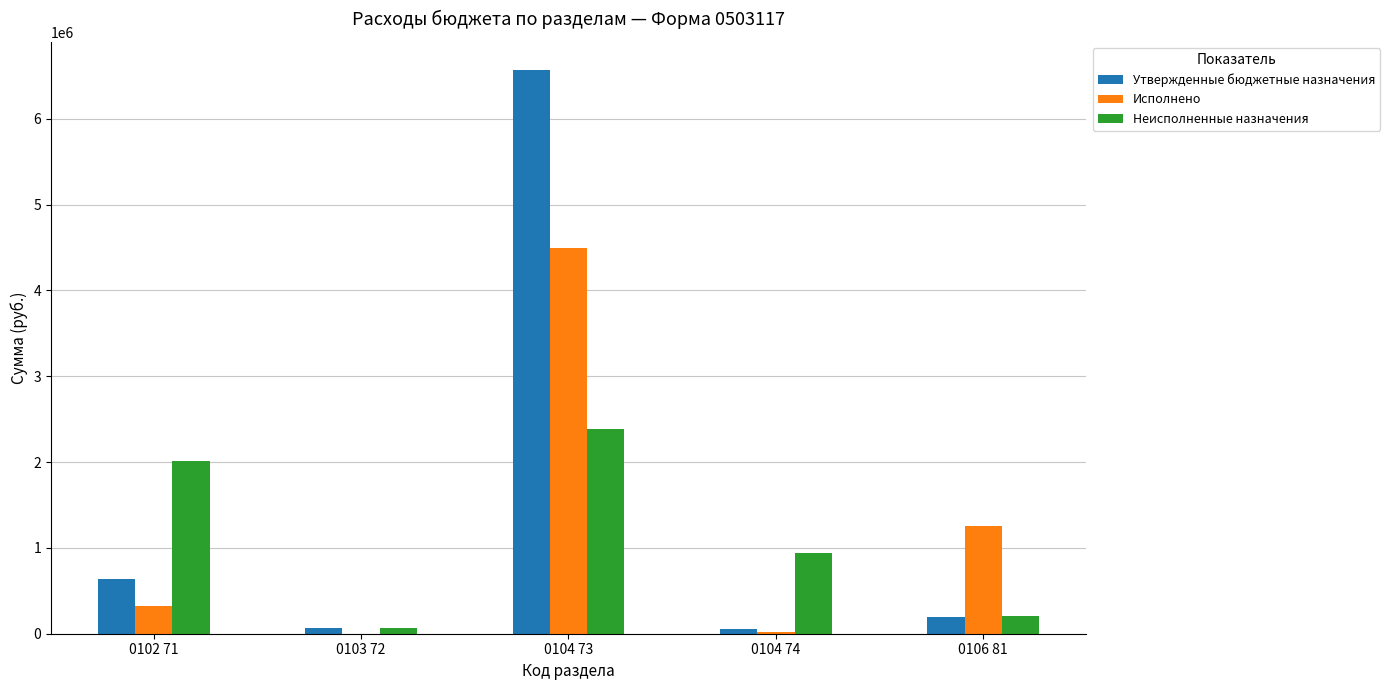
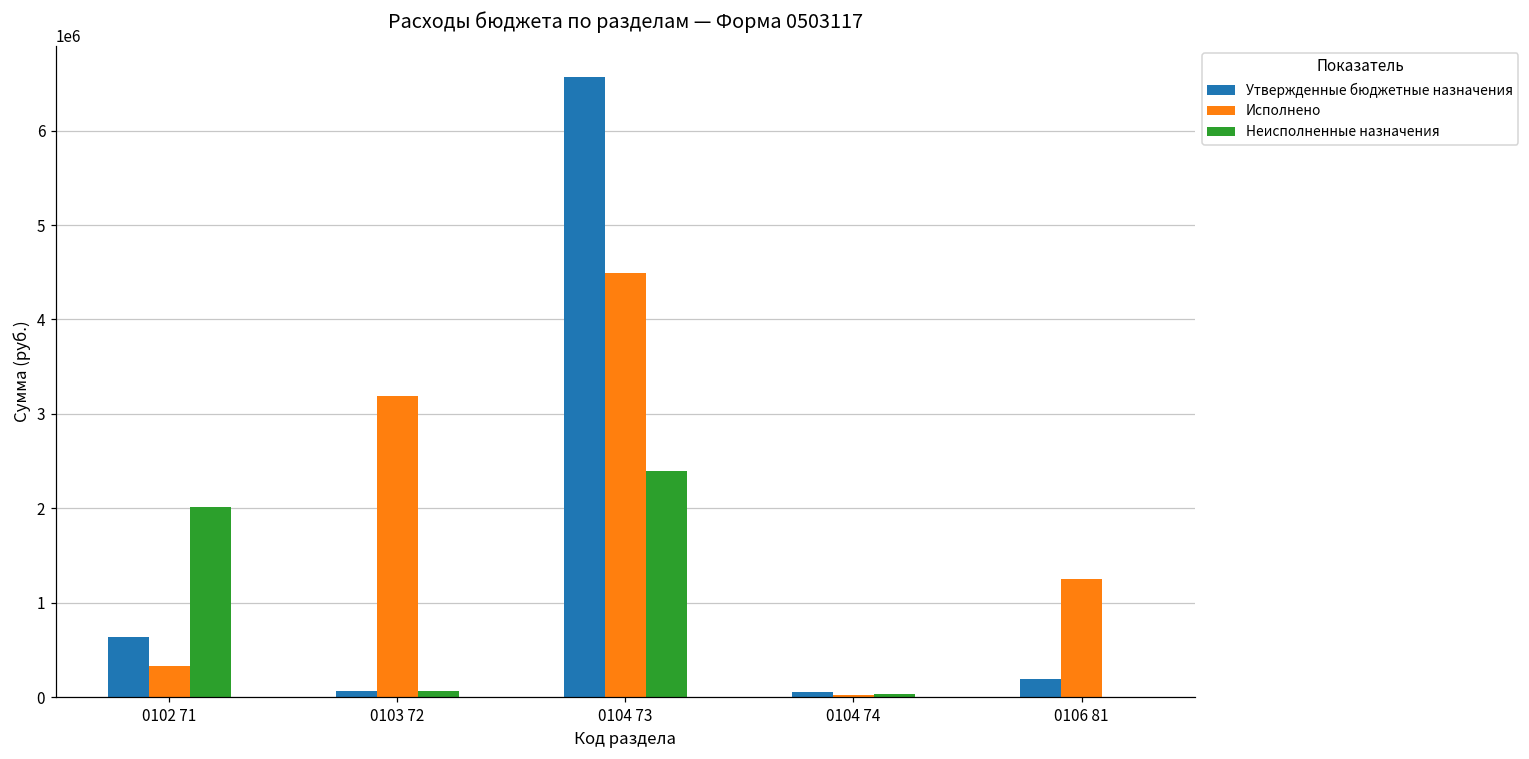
Исполнено, 0103 72: 0 -> 3200000
Неисполненные назначения, 0104 74: 900000 -> 0
Неисполненные назначения, 0106 81: 200000 -> 0
